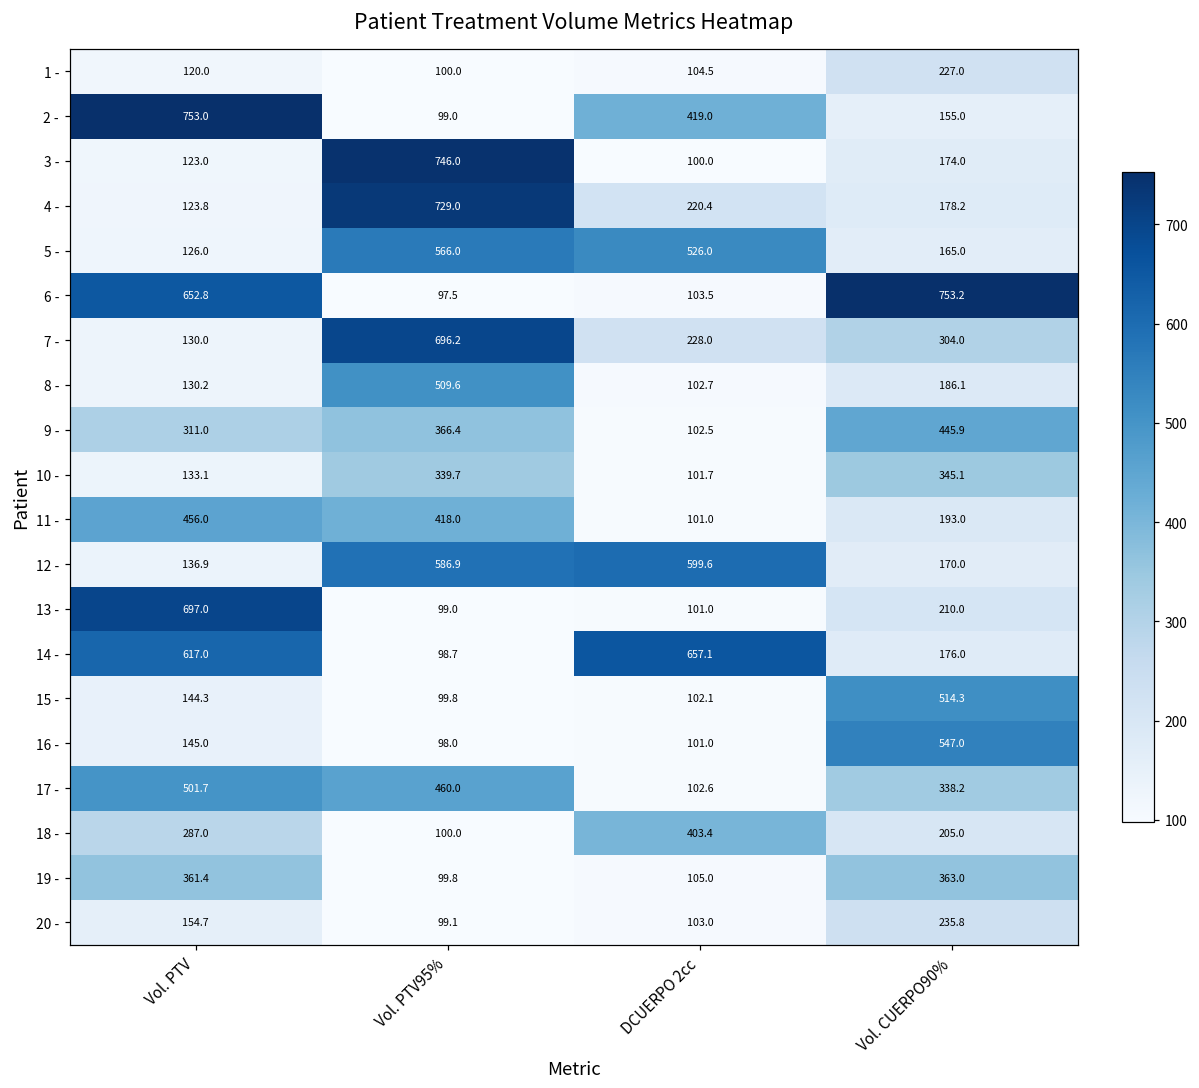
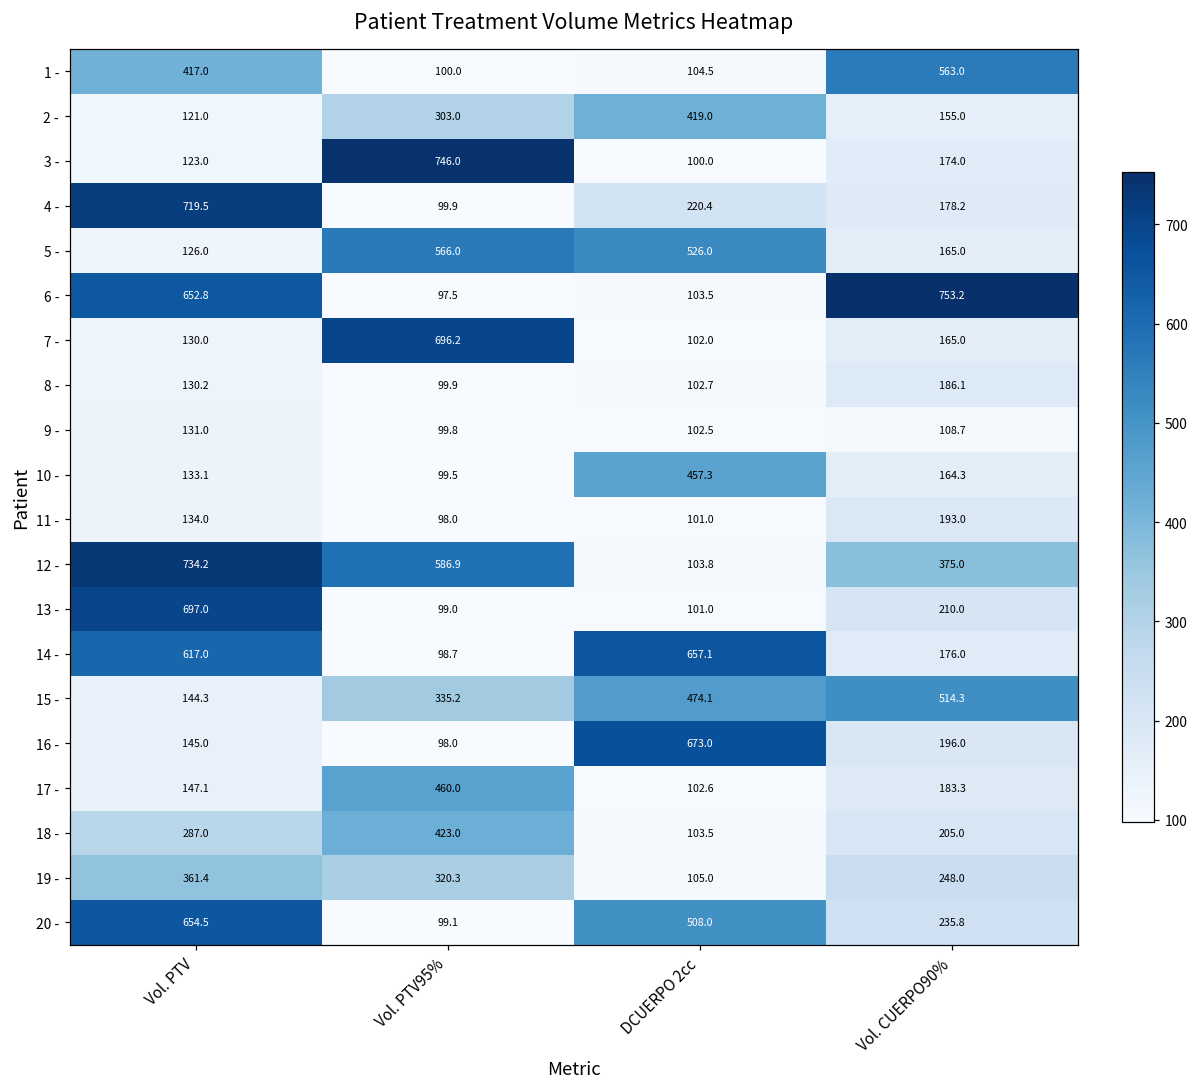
1 -, Vol. PTV: 120.0 -> 417.0
1 -, Vol. CUERPO90%: 227.0 -> 563.0
2 -, Vol. PTV: 753.0 -> 121.0
2 -, Vol. PTV95%: 99.0 -> 303.0
4 -, Vol. PTV: 123.8 -> 719.5
4 -, Vol. PTV95%: 729.0 -> 99.9
7 -, DCUERPO 2cc: 228.0 -> 102.0
7 -, Vol. CUERPO90%: 304.0 -> 165.0
8 -, Vol. PTV95%: 509.6 -> 99.9
9 -, Vol. PTV: 311.0 -> 131.0
9 -, Vol. PTV95%: 366.4 -> 99.8
9 -, Vol. CUERPO90%: 445.9 -> 108.7
10 -, Vol. PTV95%: 339.7 -> 99.5
10 -, DCUERPO 2cc: 101.7 -> 457.3
10 -, Vol. CUERPO90%: 345.1 -> 164.3
11 -, Vol. PTV: 456.0 -> 134.0
11 -, Vol. PTV95%: 418.0 -> 98.0
12 -, Vol. PTV: 136.9 -> 734.2
12 -, DCUERPO 2cc: 599.6 -> 103.8
12 -, Vol. CUERPO90%: 170.0 -> 375.0
15 -, Vol. PTV95%: 99.8 -> 335.2
15 -, DCUERPO 2cc: 102.1 -> 474.1
16 -, DCUERPO 2cc: 101.0 -> 673.0
16 -, Vol. CUERPO90%: 547.0 -> 196.0
17 -, Vol. PTV: 501.7 -> 147.1
17 -, Vol. CUERPO90%: 338.2 -> 183.3
18 -, Vol. PTV95%: 100.0 -> 423.0
18 -, DCUERPO 2cc: 403.4 -> 103.5
19 -, Vol. PTV95%: 99.8 -> 320.3
19 -, Vol. CUERPO90%: 363.0 -> 248.0
20 -, Vol. PTV: 154.7 -> 654.5
20 -, DCUERPO 2cc: 103.0 -> 508.0
